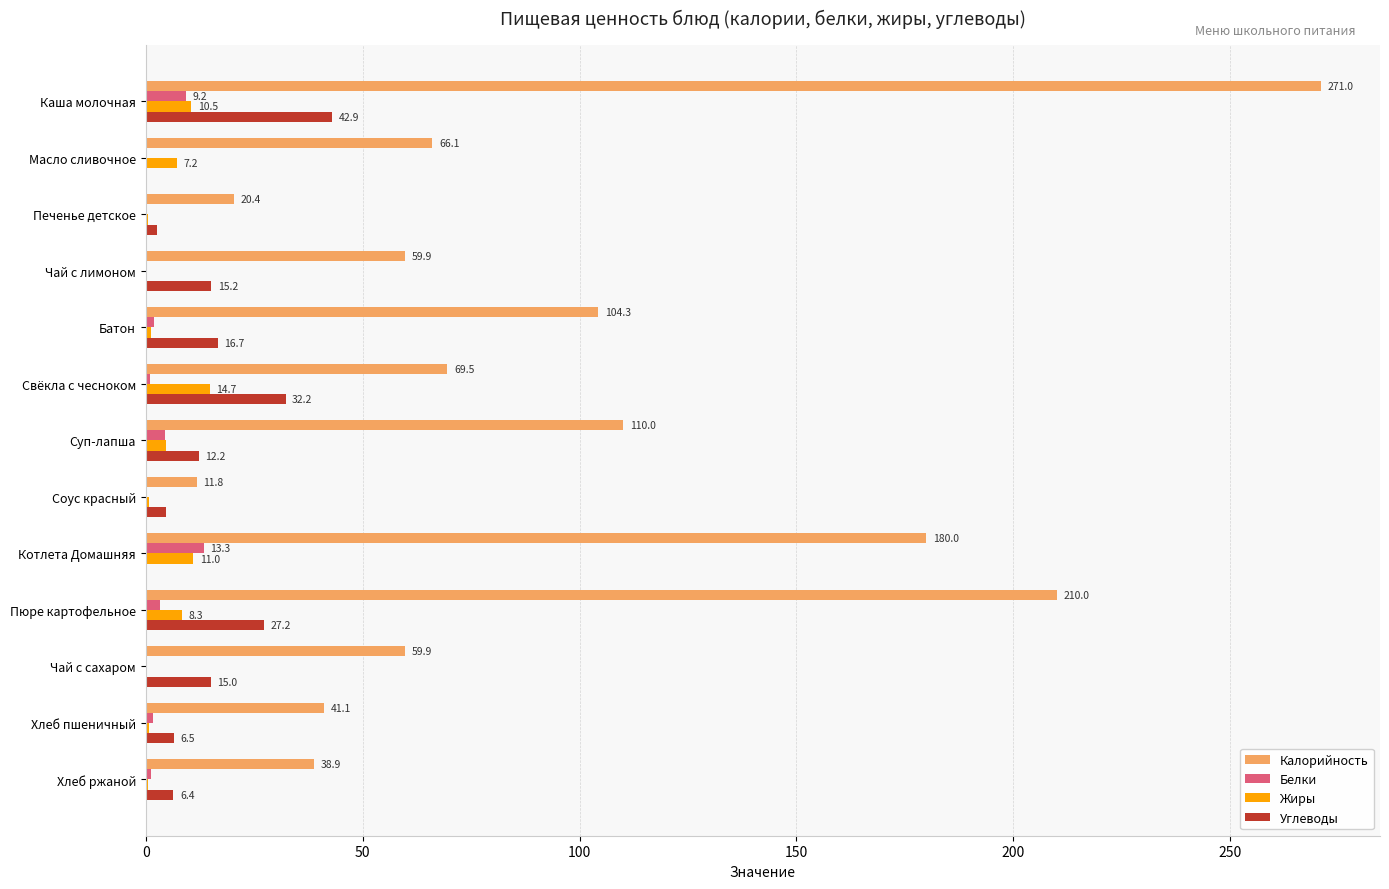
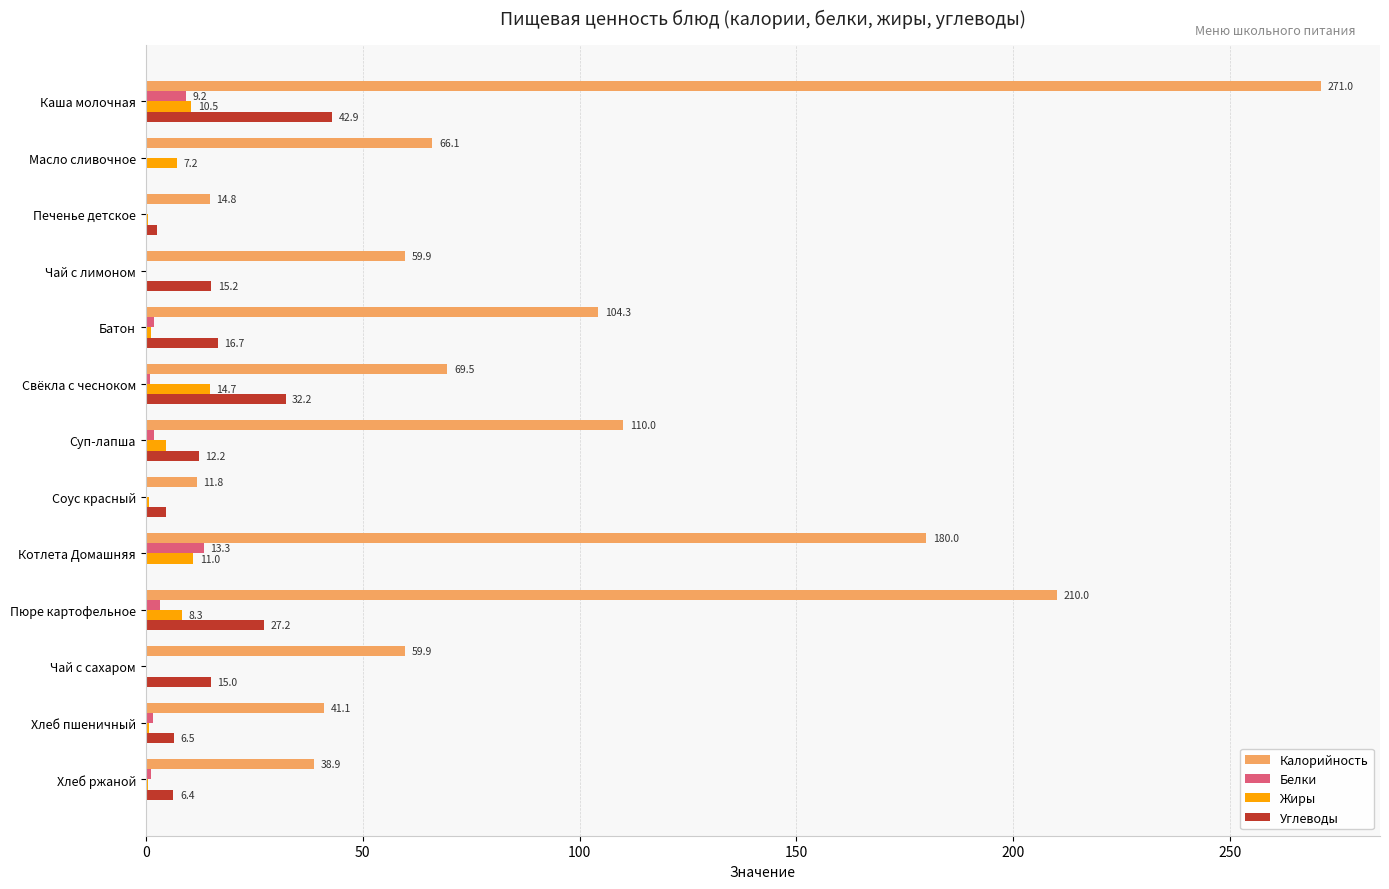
Калорийность, Печенье детское: 20.4 -> 14.8
Белки, Суп-лапша: 4 -> 2
